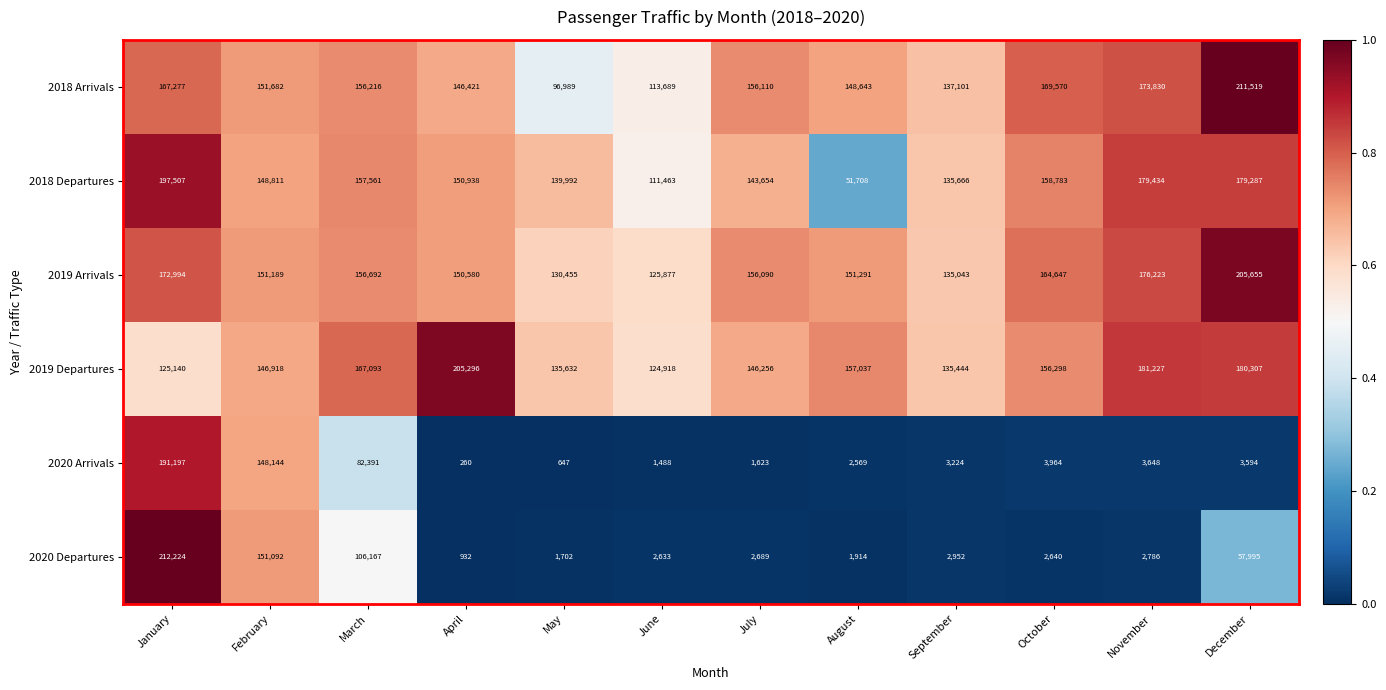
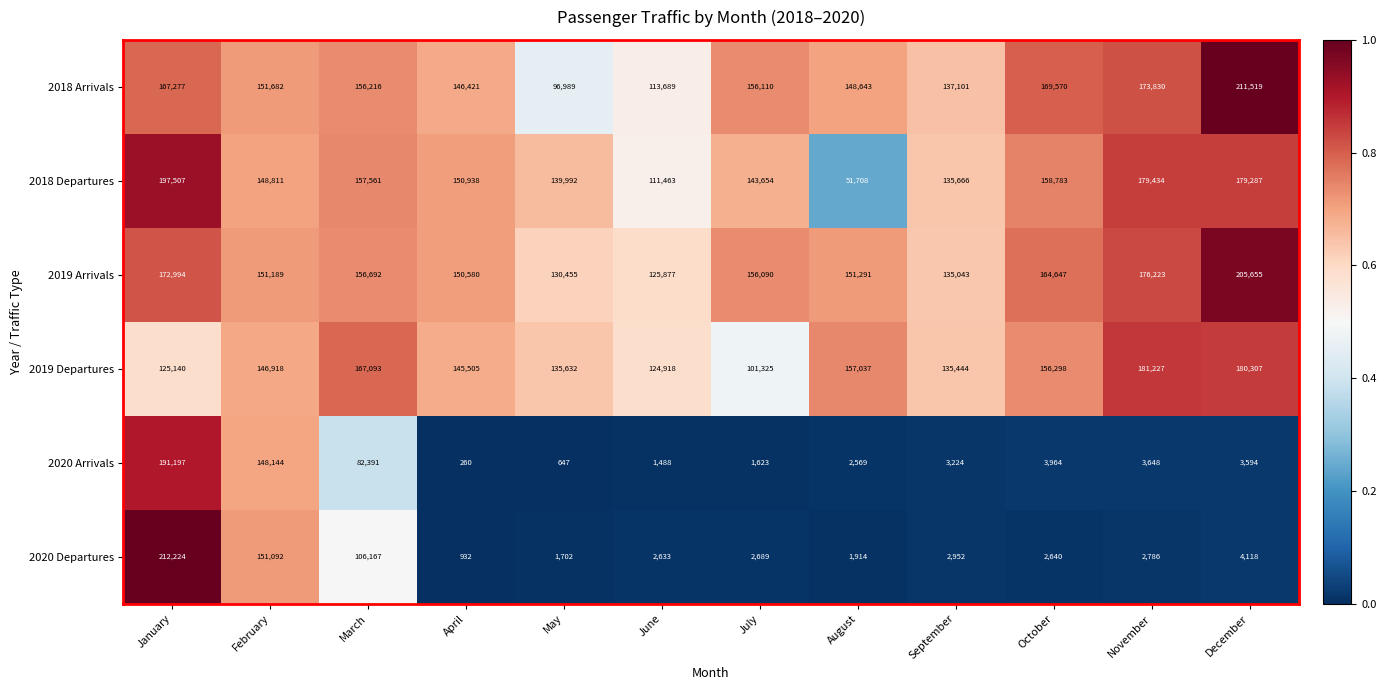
2019 Departures, April: 205,296 -> 145,505
2019 Departures, July: 146,256 -> 101,325
2020 Departures, December: 57,995 -> 4,118
